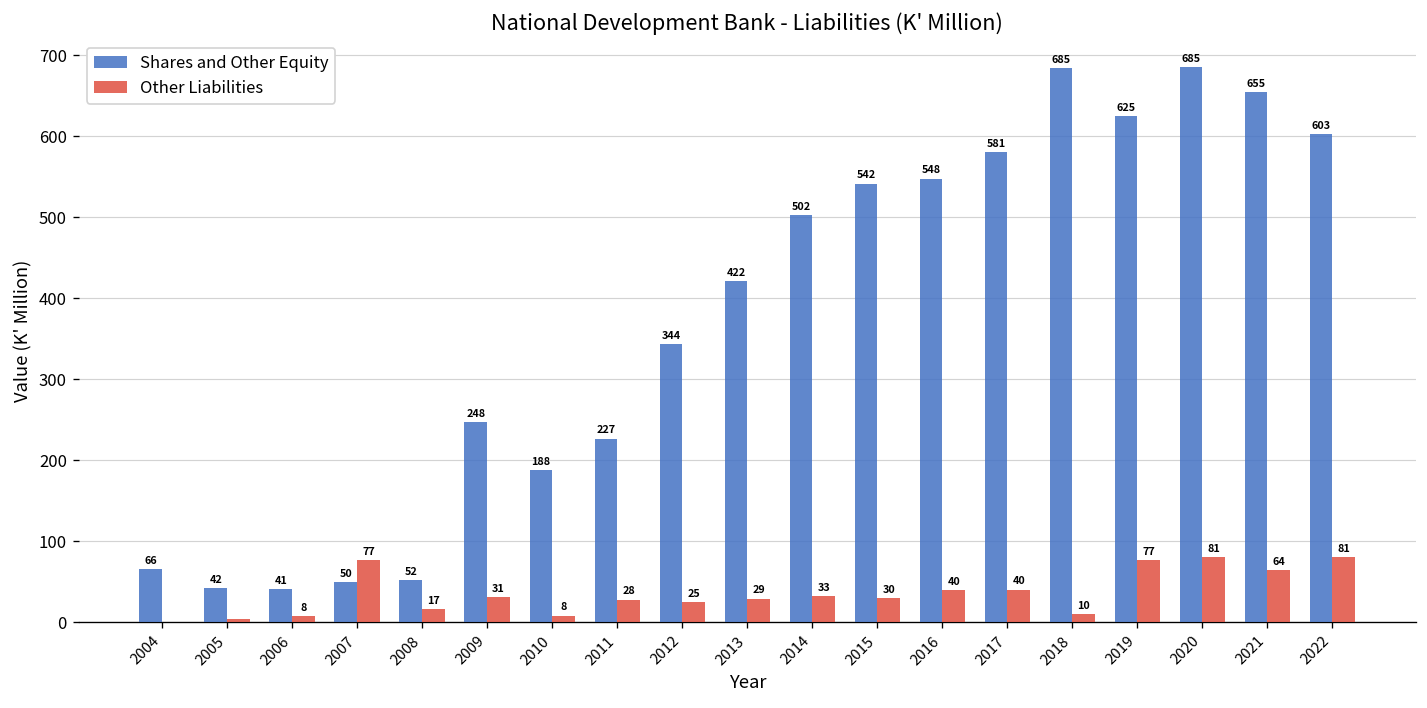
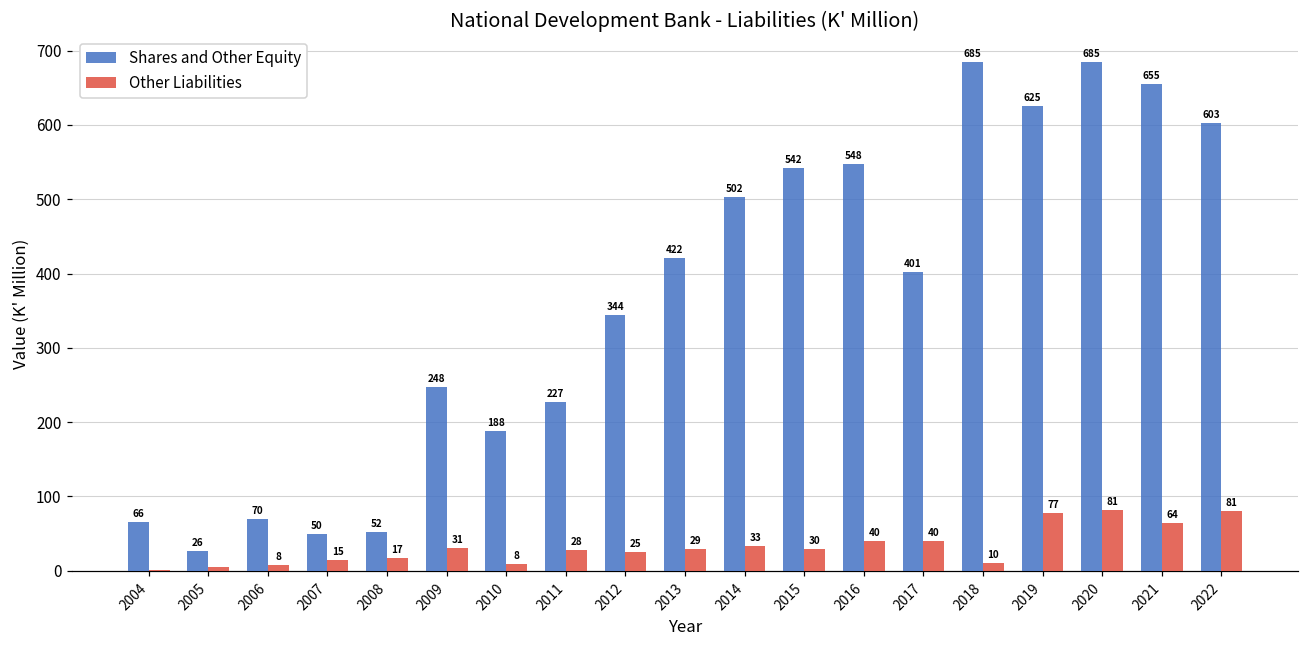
Shares and Other Equity, 2005: 42 -> 26
Shares and Other Equity, 2006: 41 -> 70
Other Liabilities, 2007: 77 -> 15
Shares and Other Equity, 2017: 581 -> 401
